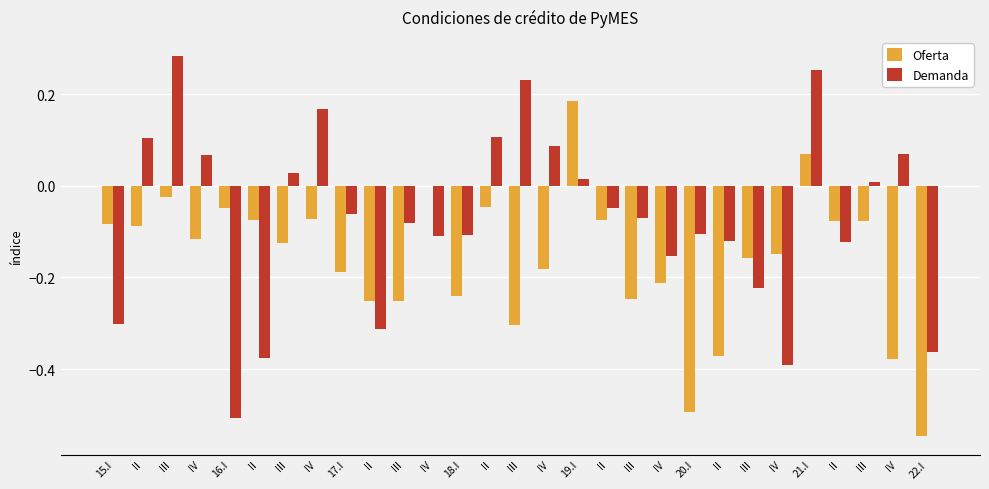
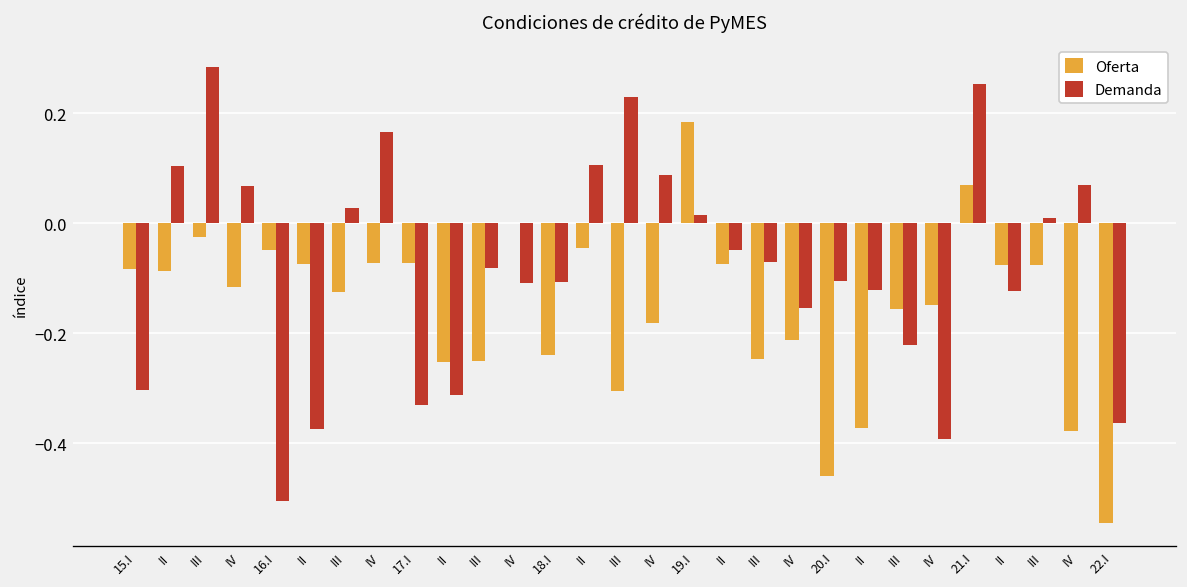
Oferta, 17.I: -0.19 -> -0.07
Demanda, 17.I: -0.06 -> -0.33
Oferta, 20.I: -0.49 -> -0.46
